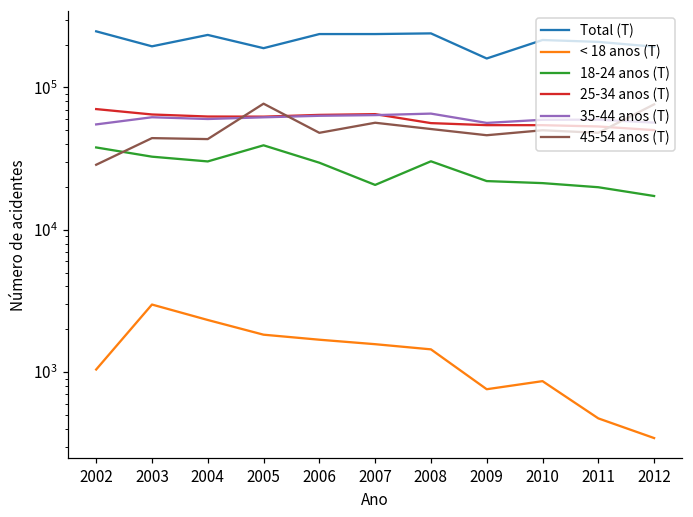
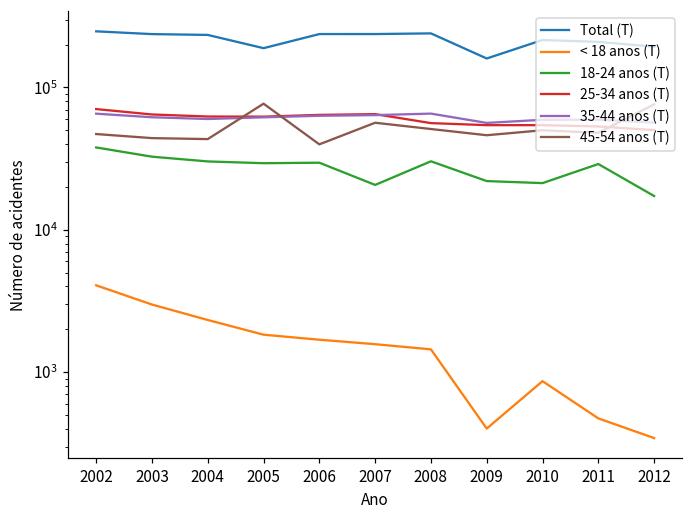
< 18 anos (T), 2002: 1000 -> 4100
35-44 anos (T), 2002: 55000 -> 70000
45-54 anos (T), 2002: 29000 -> 47000
Total (T), 2003: 190000 -> 240000
18-24 anos (T), 2005: 39000 -> 29000
45-54 anos (T), 2006: 48000 -> 40000
< 18 anos (T), 2009: 800 -> 400
18-24 anos (T), 2011: 20000 -> 29000
